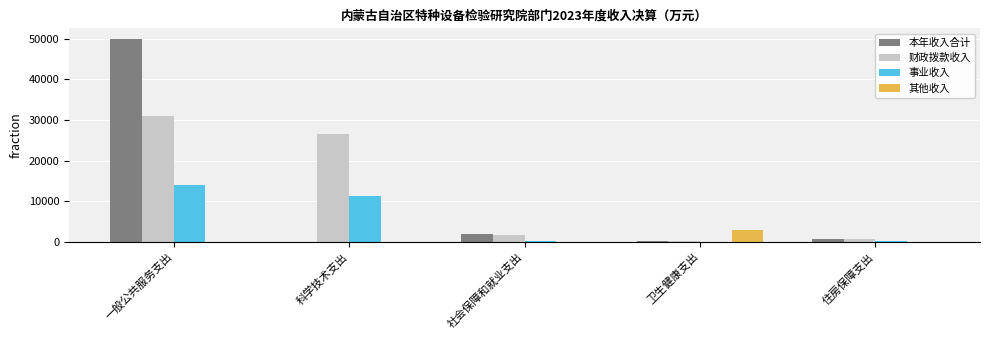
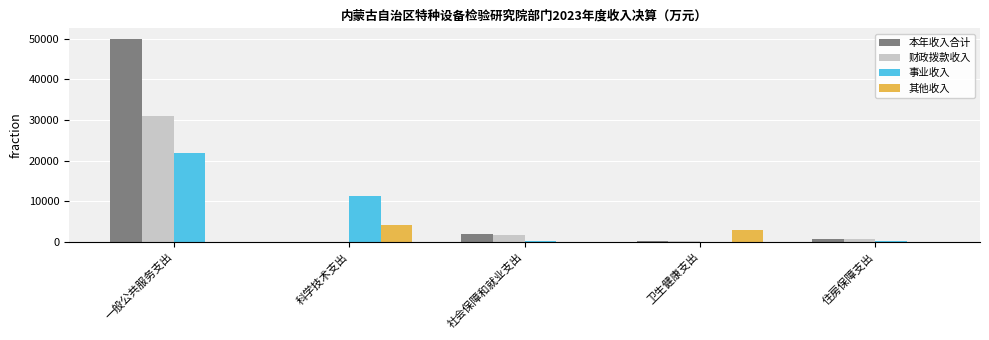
事业收入, 一般公共服务支出: 14000 -> 22000
财政拨款收入, 科学技术支出: 27000 -> 0
其他收入, 科学技术支出: 0 -> 4000
